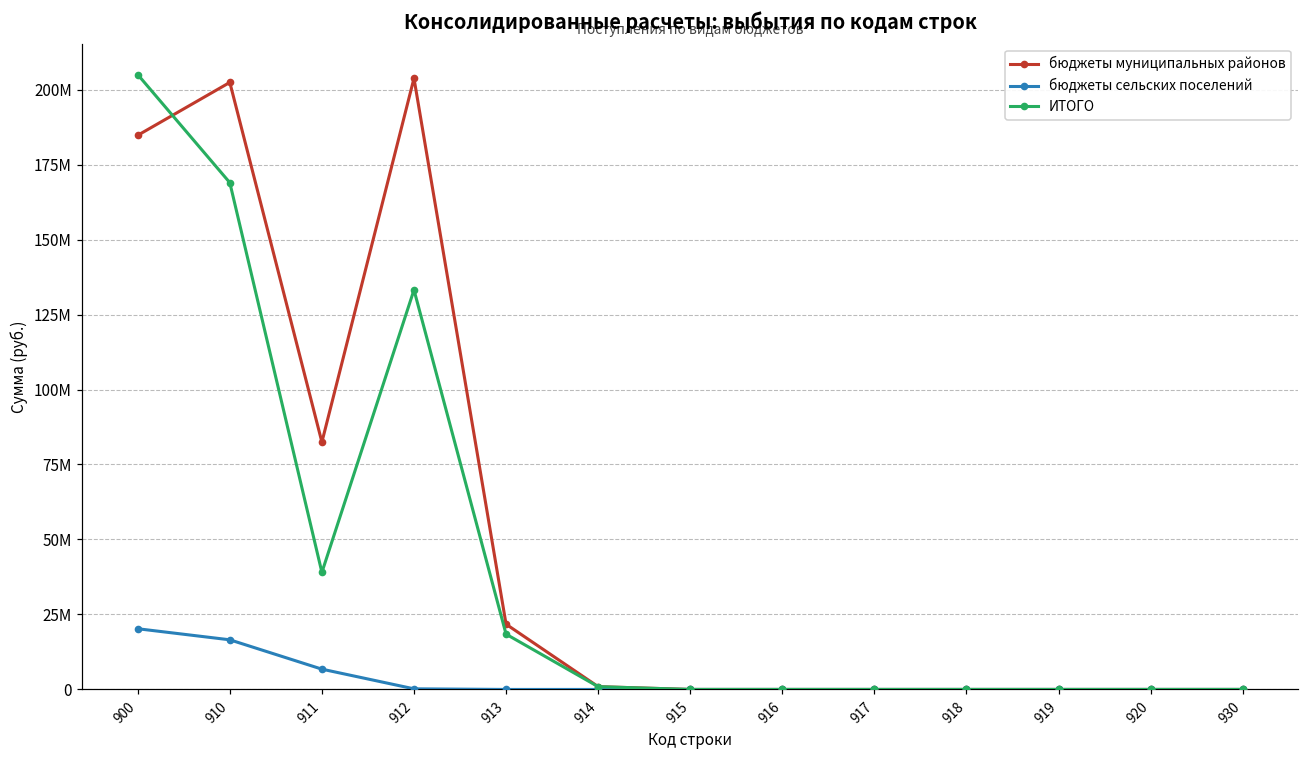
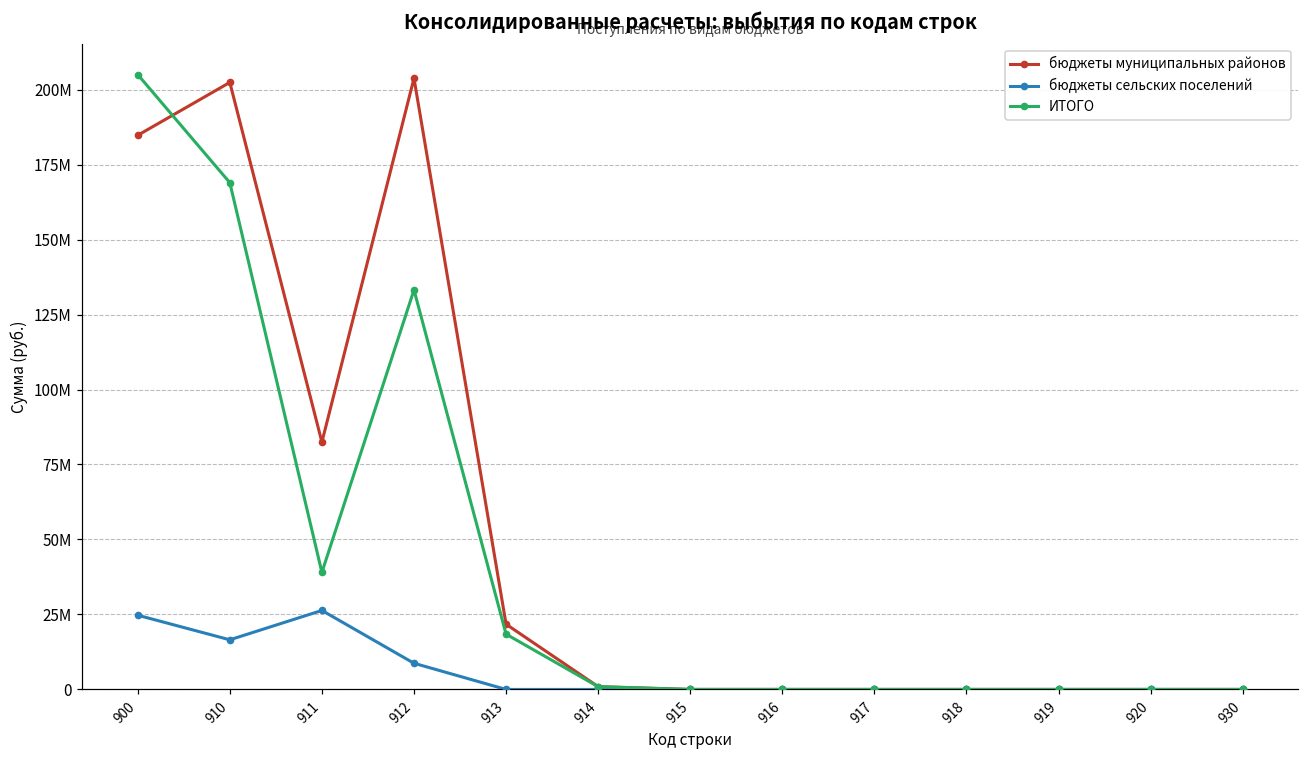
бюджеты сельских поселений, 900: 20000000 -> 25000000
бюджеты сельских поселений, 911: 7000000 -> 26000000
бюджеты сельских поселений, 912: 0 -> 9000000
